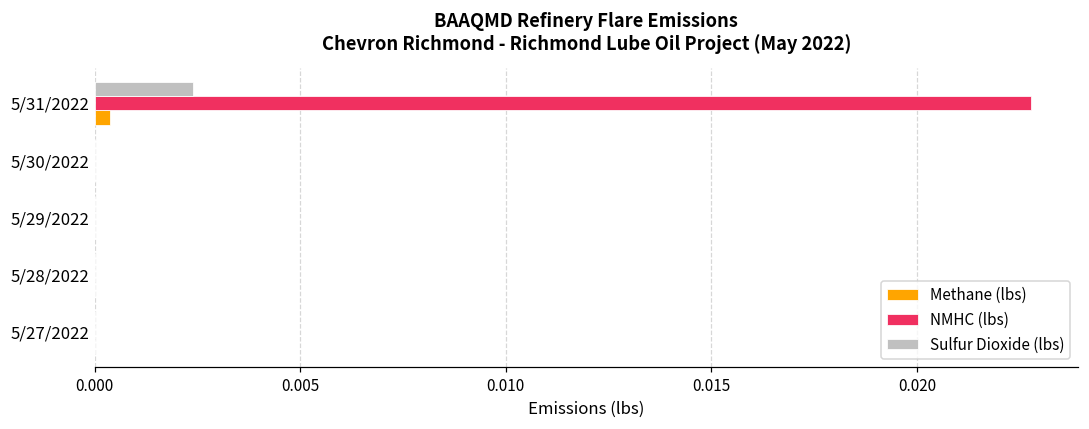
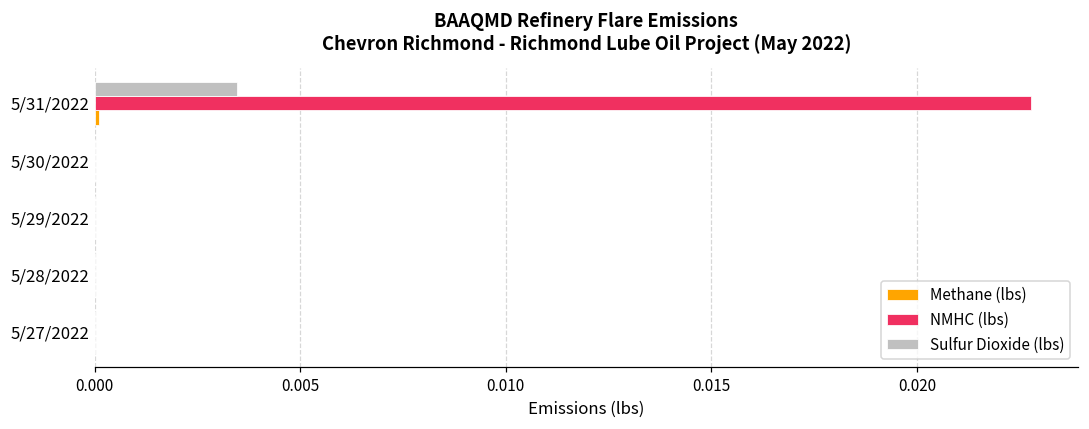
Sulfur Dioxide (lbs), 5/31/2022: 0.0024 -> 0.0035
Methane (lbs), 5/31/2022: 0.0004 -> 0.0001
